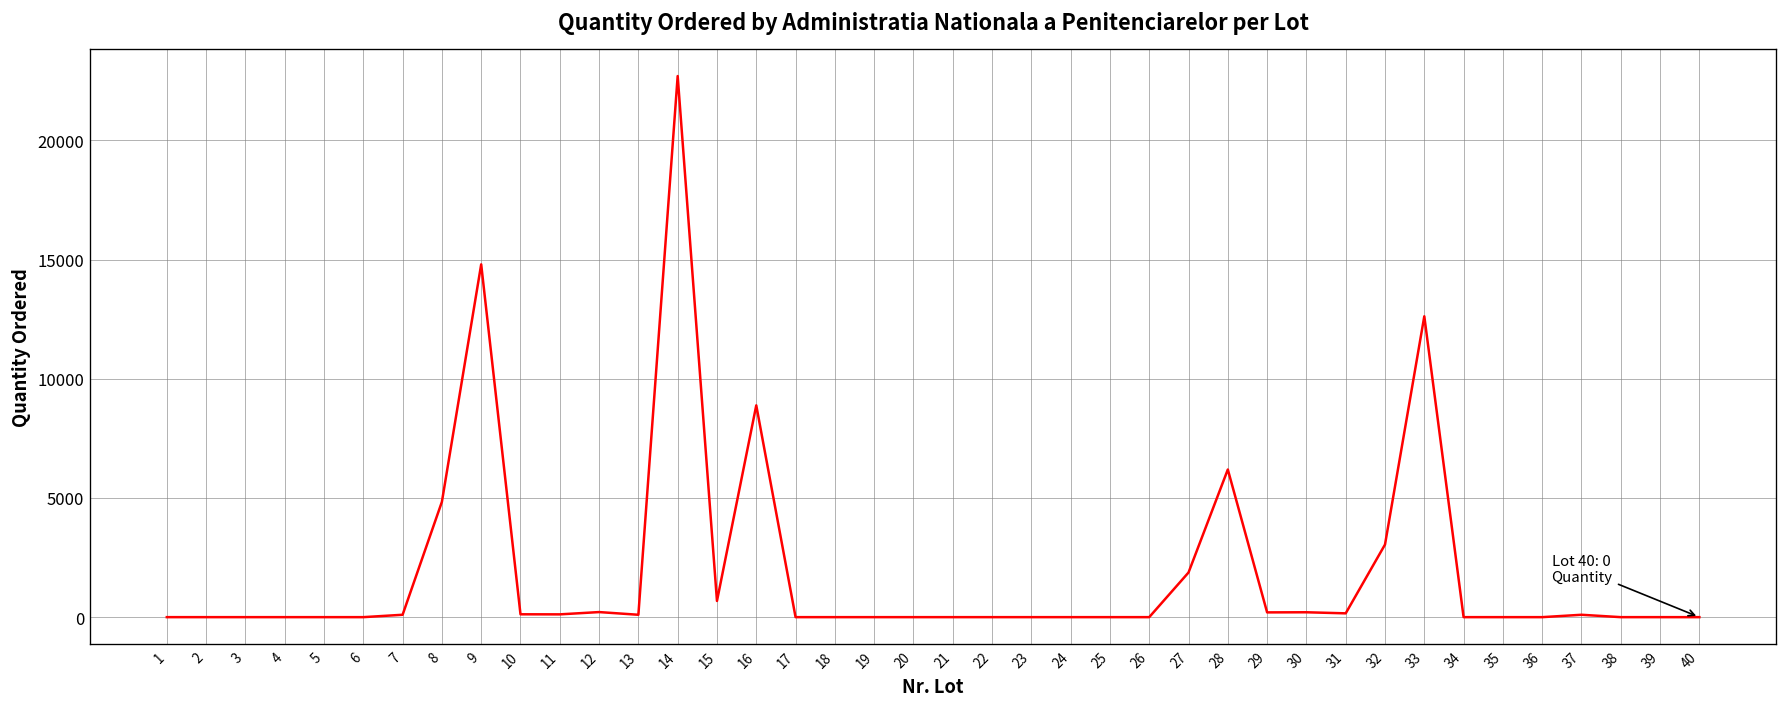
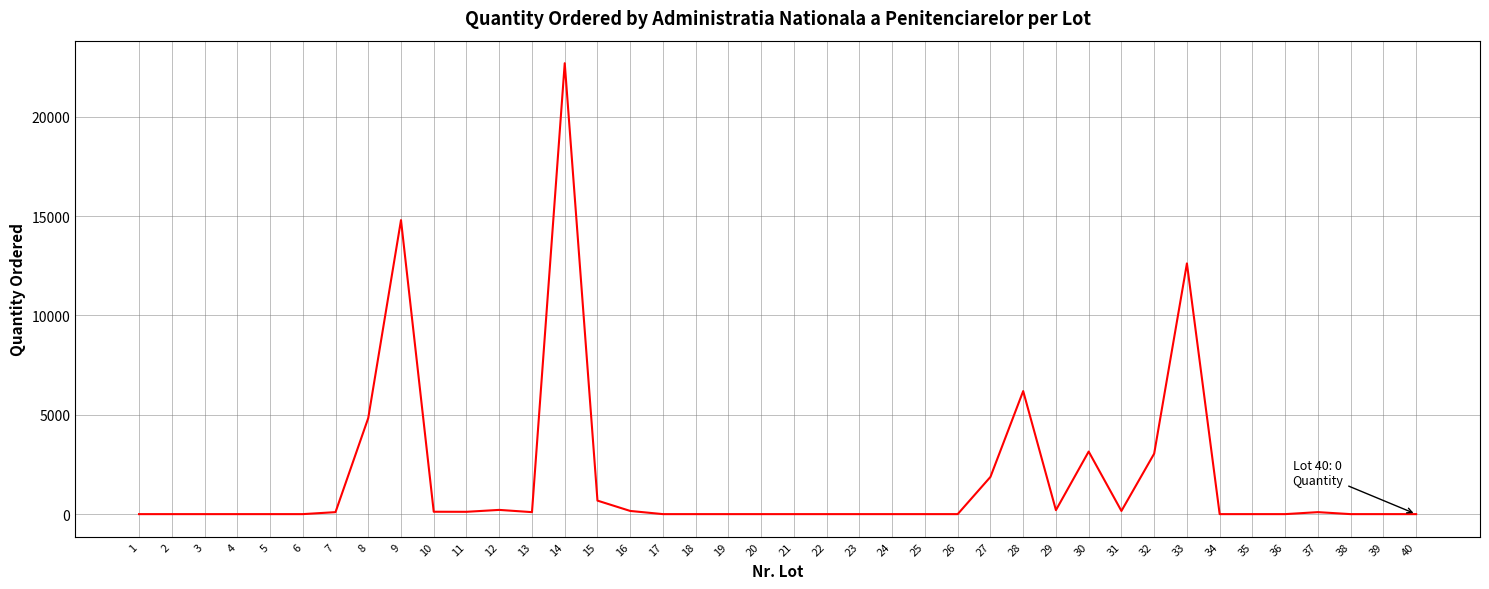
16: 8900 -> 200
30: 200 -> 3200
